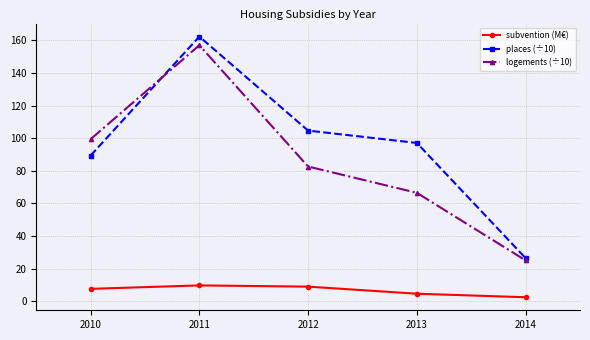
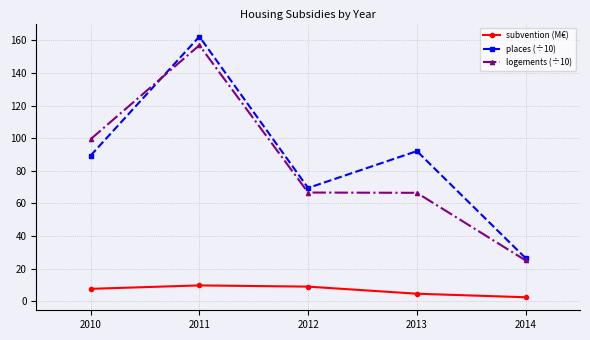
places (÷10), 2012: 105 -> 70
logements (÷10), 2012: 83 -> 67
places (÷10), 2013: 97 -> 92
